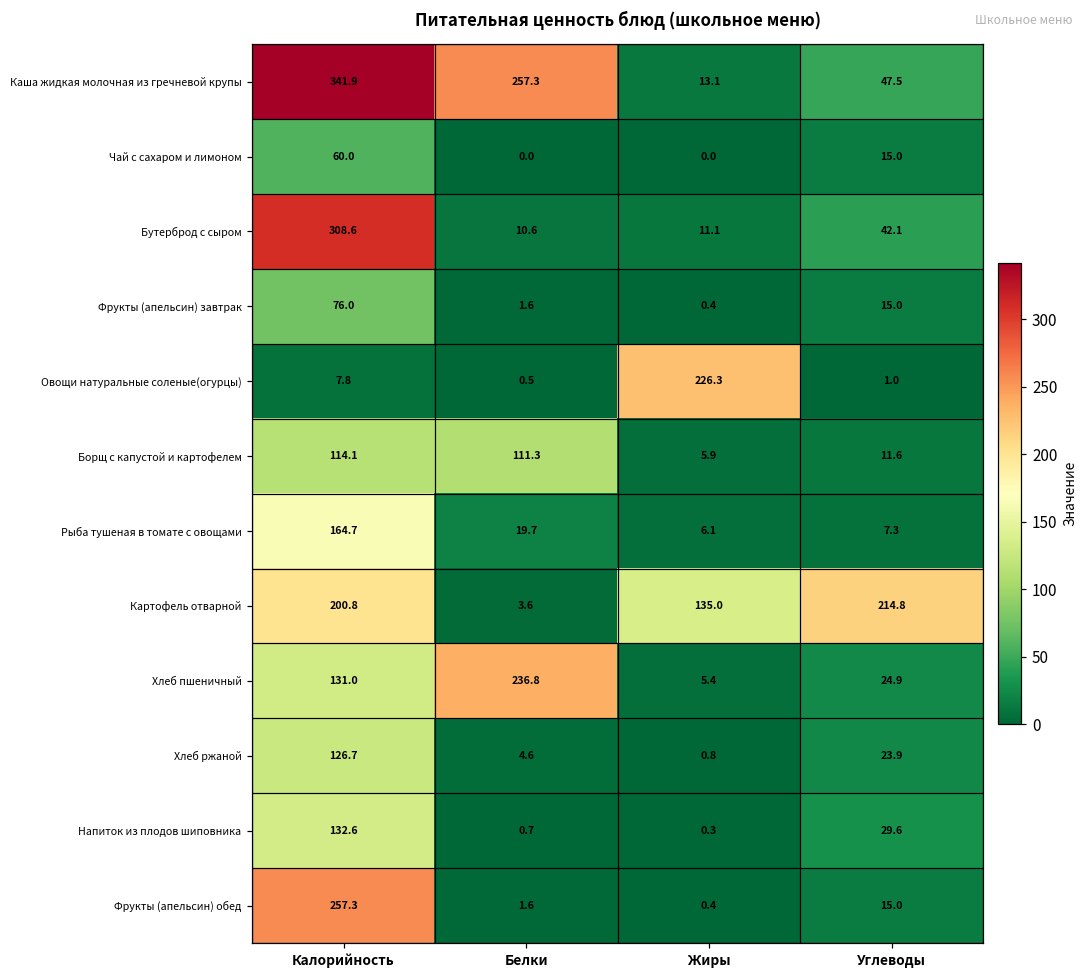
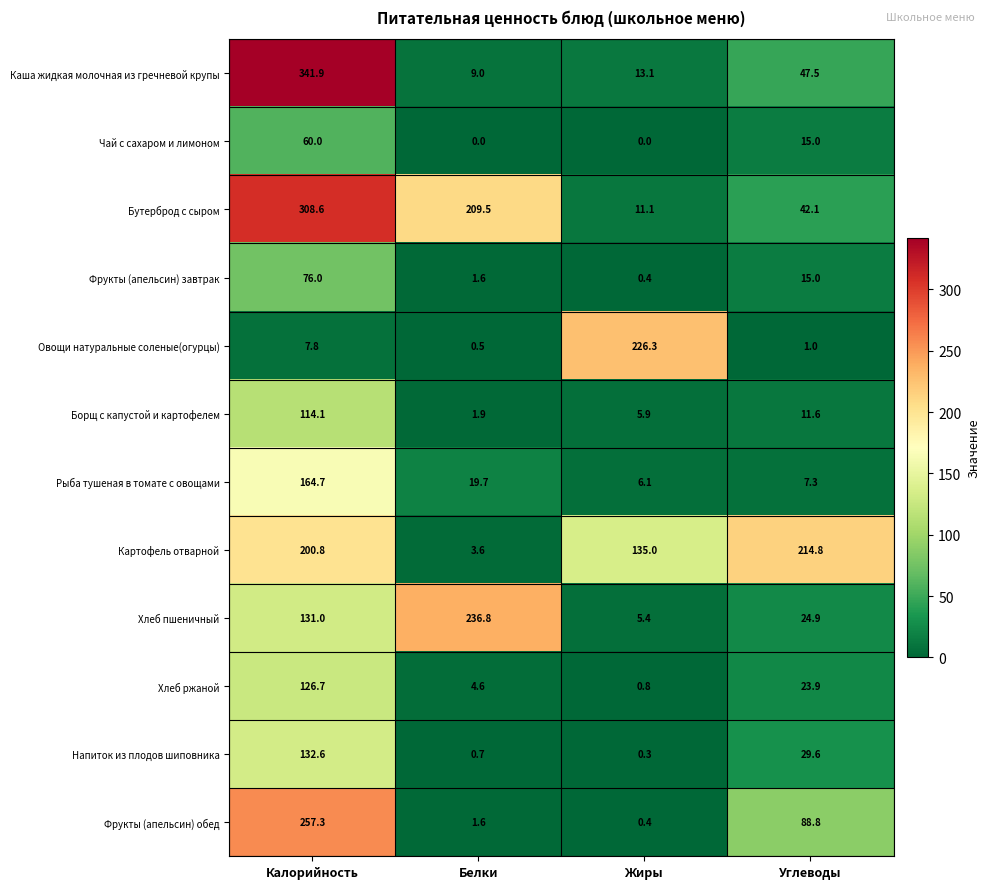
Каша жидкая молочная из гречневой крупы, Белки: 257.3 -> 9.0
Бутерброд с сыром, Белки: 10.6 -> 209.5
Борщ с капустой и картофелем, Белки: 111.3 -> 1.9
Фрукты (апельсин) обед, Углеводы: 15.0 -> 88.8
